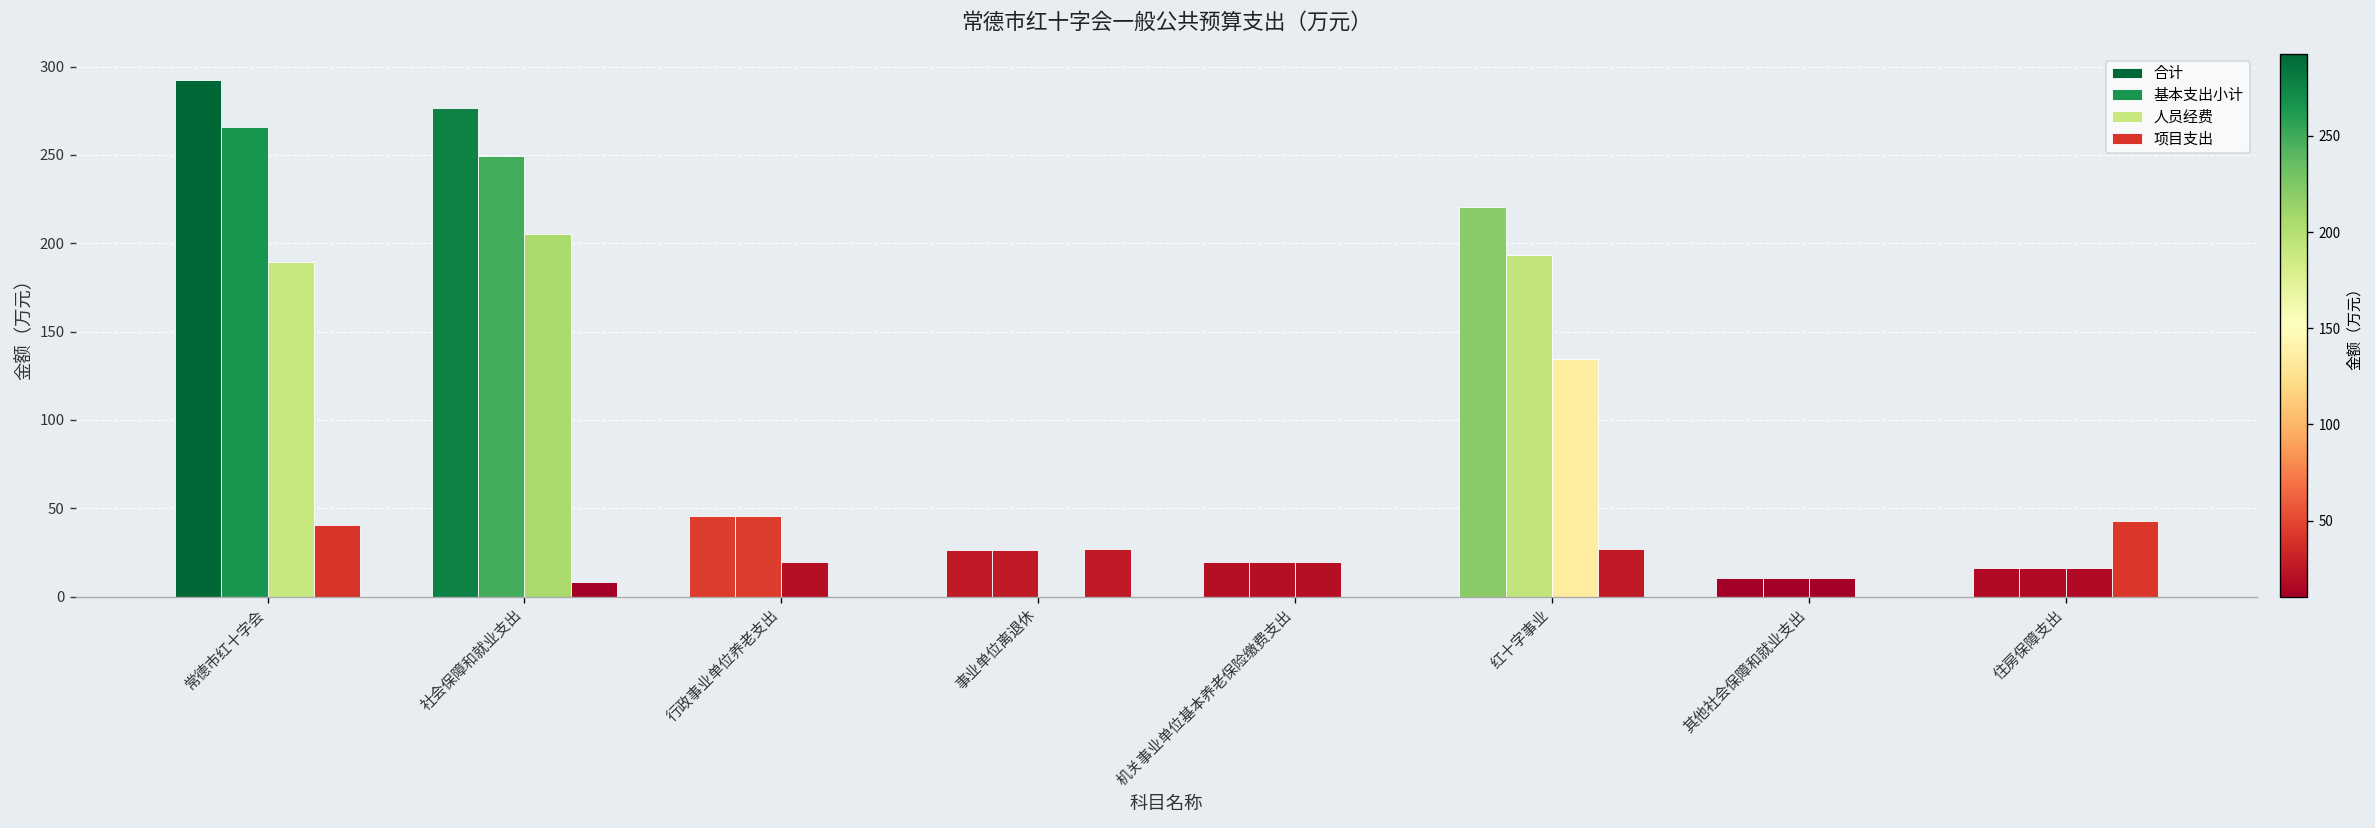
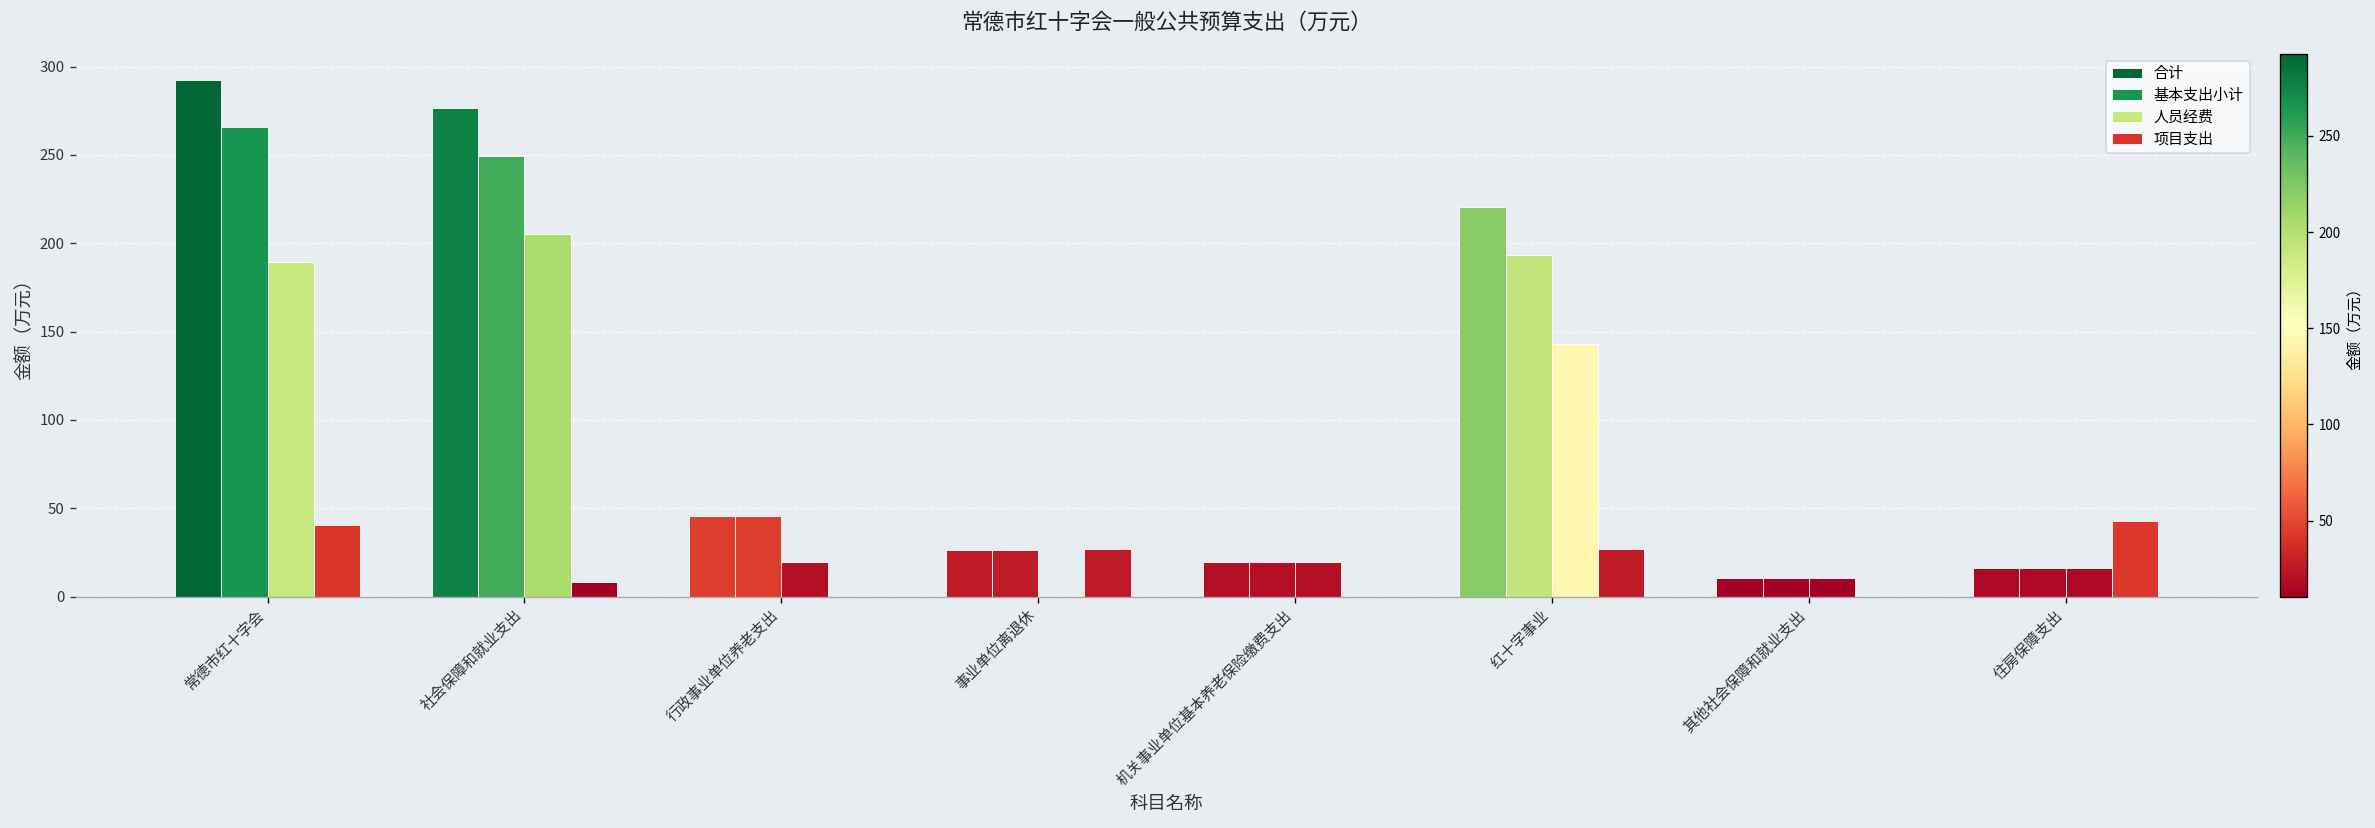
人员经费, 红十字事业: 134 -> 143
